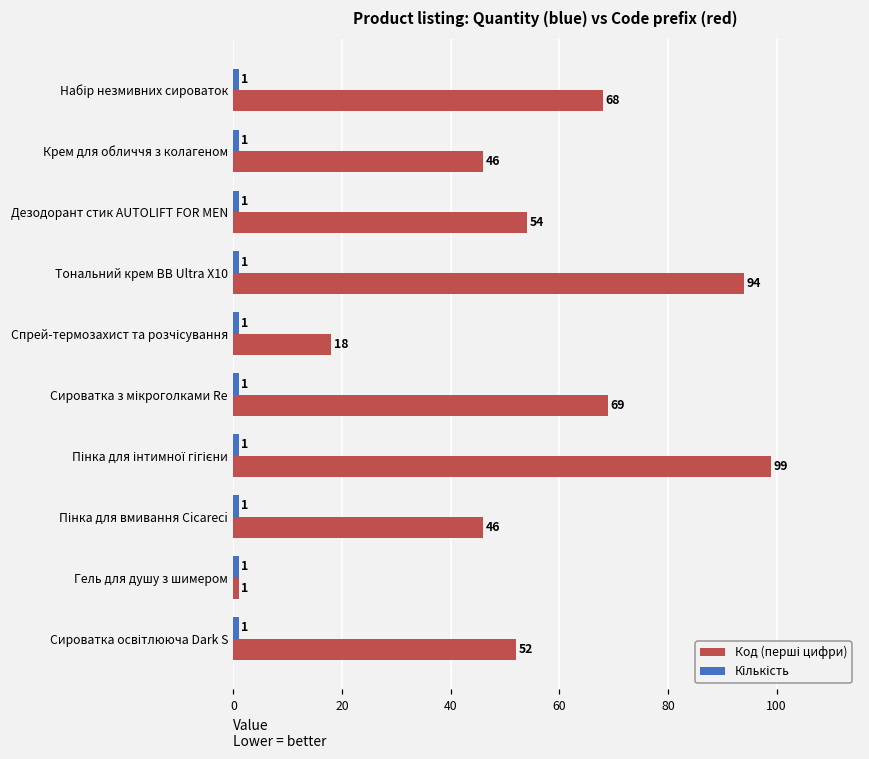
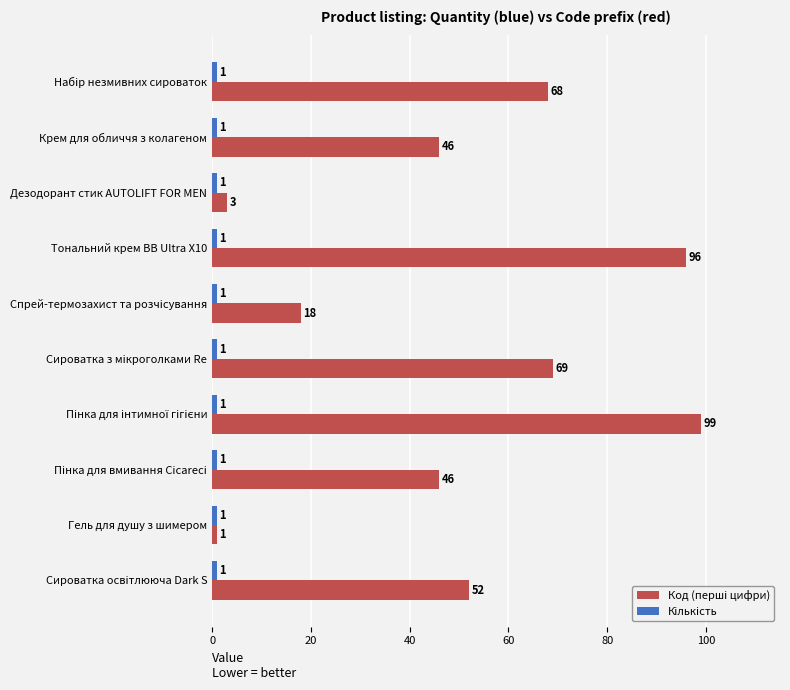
Код (перші цифри), Дезодорант стик AUTOLIFT FOR MEN: 54 -> 3
Код (перші цифри), Тональний крем BB Ultra X10: 94 -> 96
